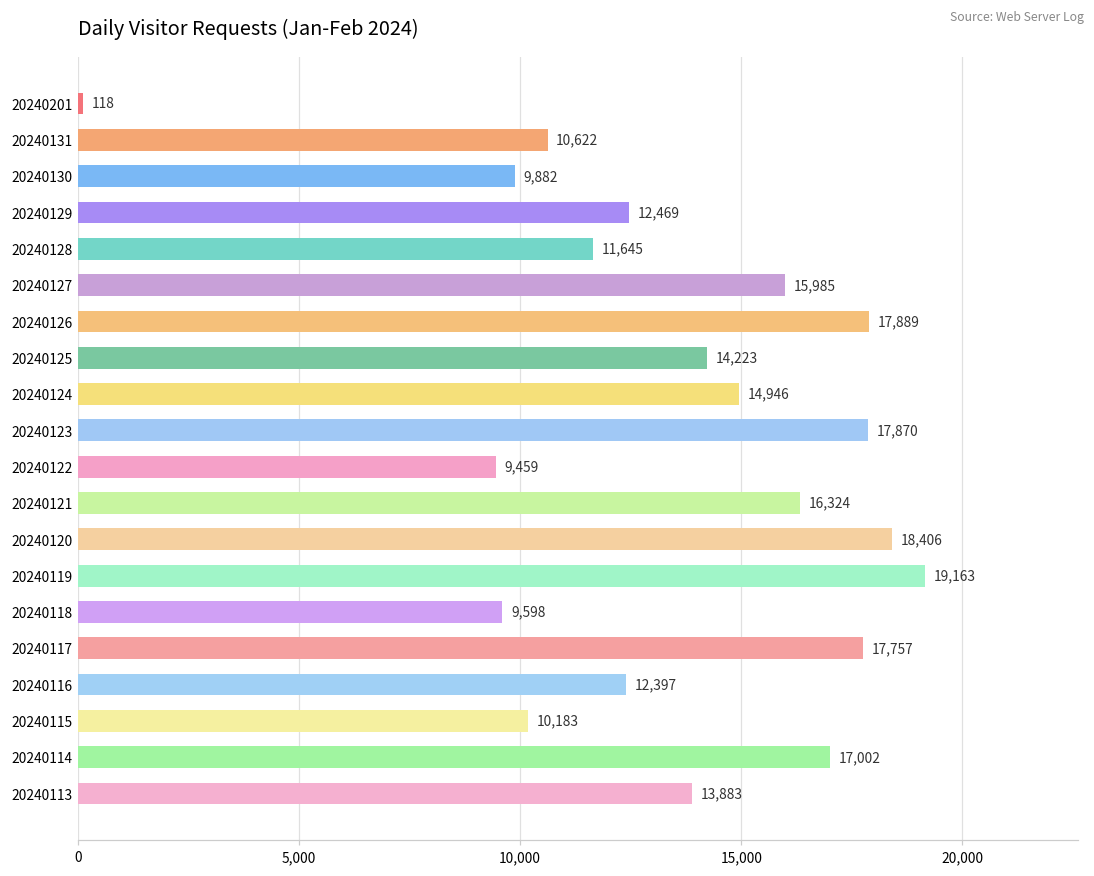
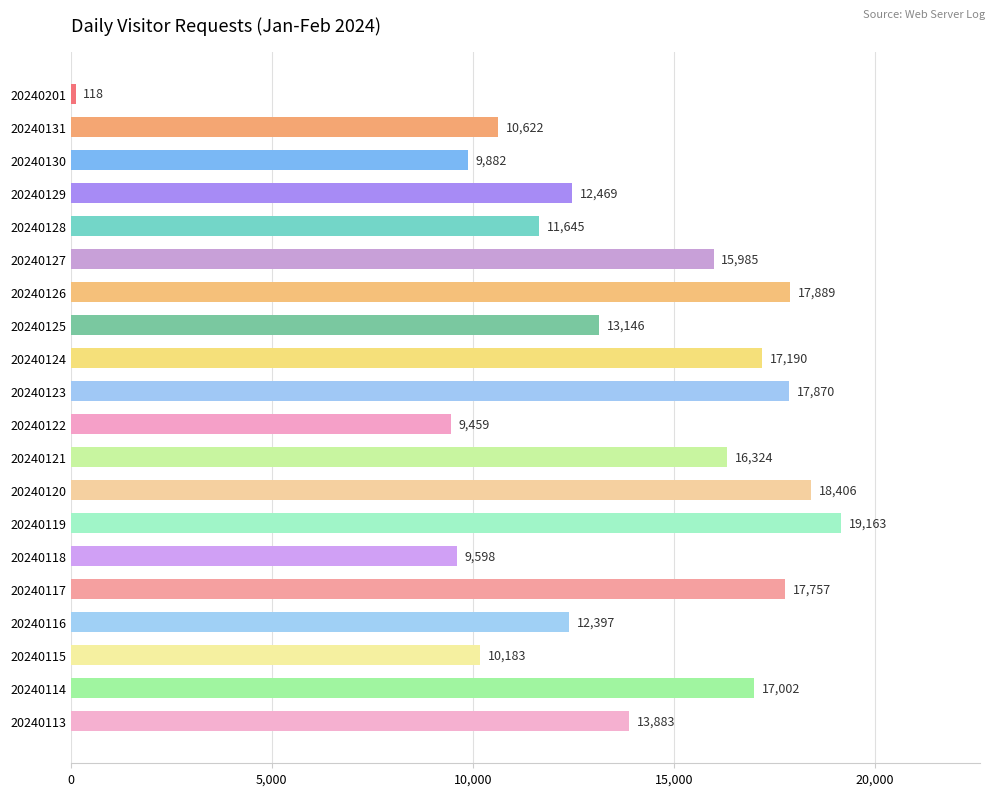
20240125: 14,223 -> 13,146
20240124: 14,946 -> 17,190
